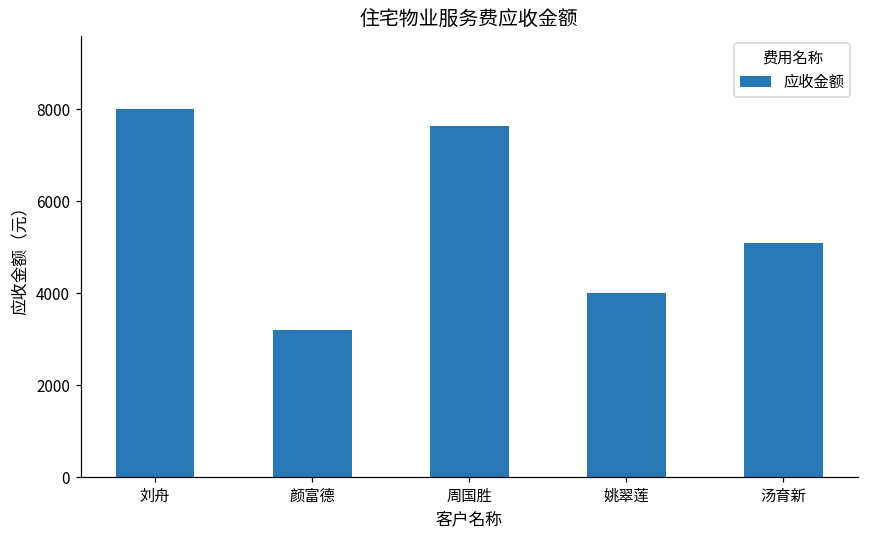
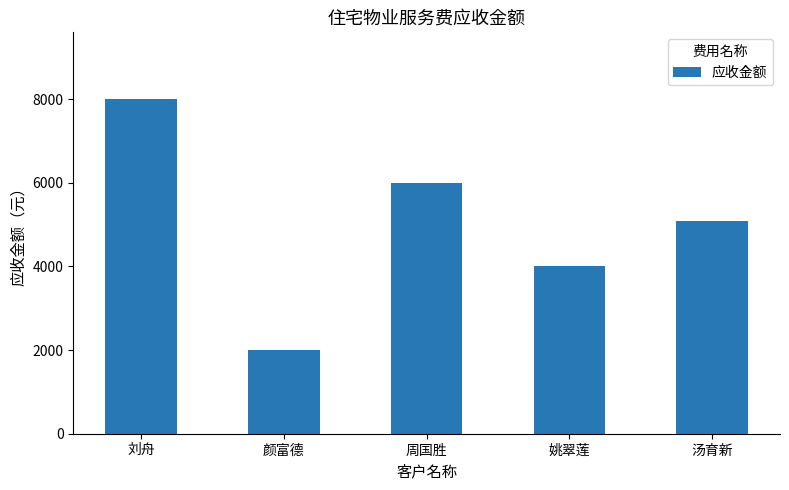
颜富德: 3200 -> 2000
周国胜: 7600 -> 6000
